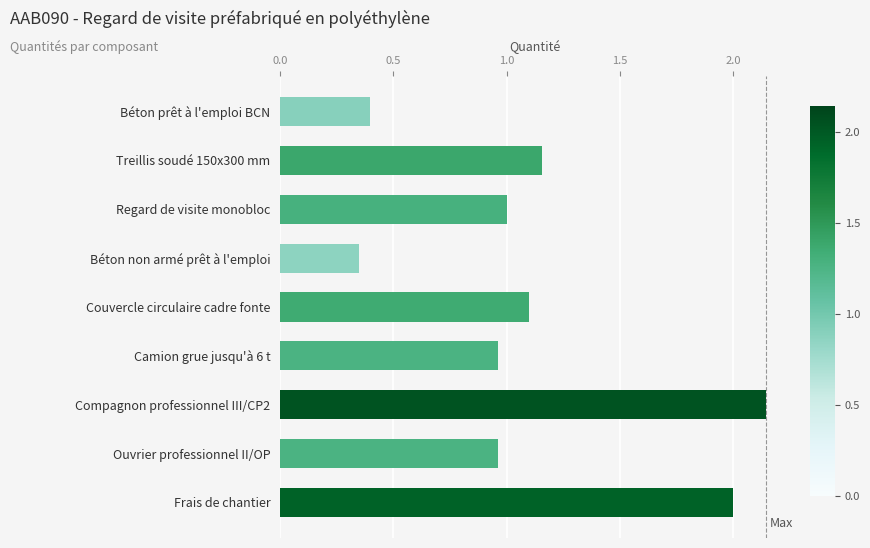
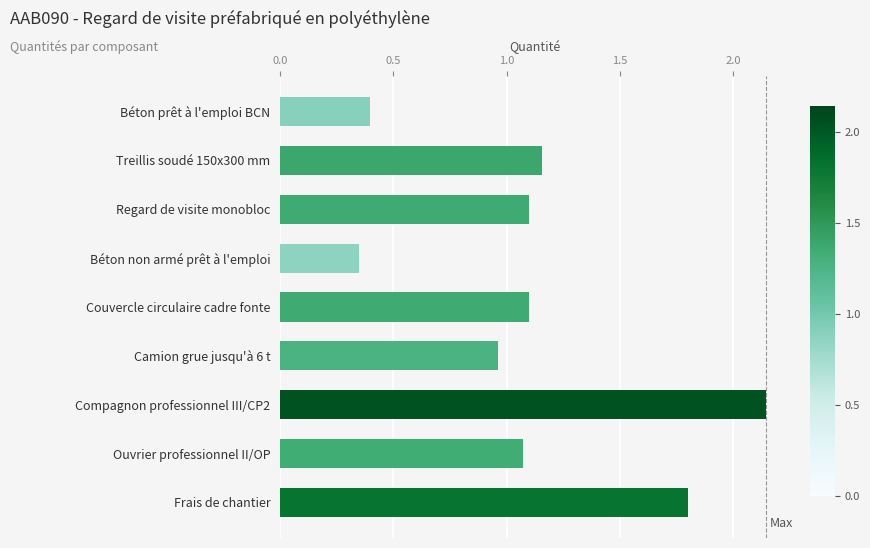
Regard de visite monobloc: 1.0 -> 1.1
Ouvrier professionnel II/OP: 0.96 -> 1.07
Frais de chantier: 2.0 -> 1.8
